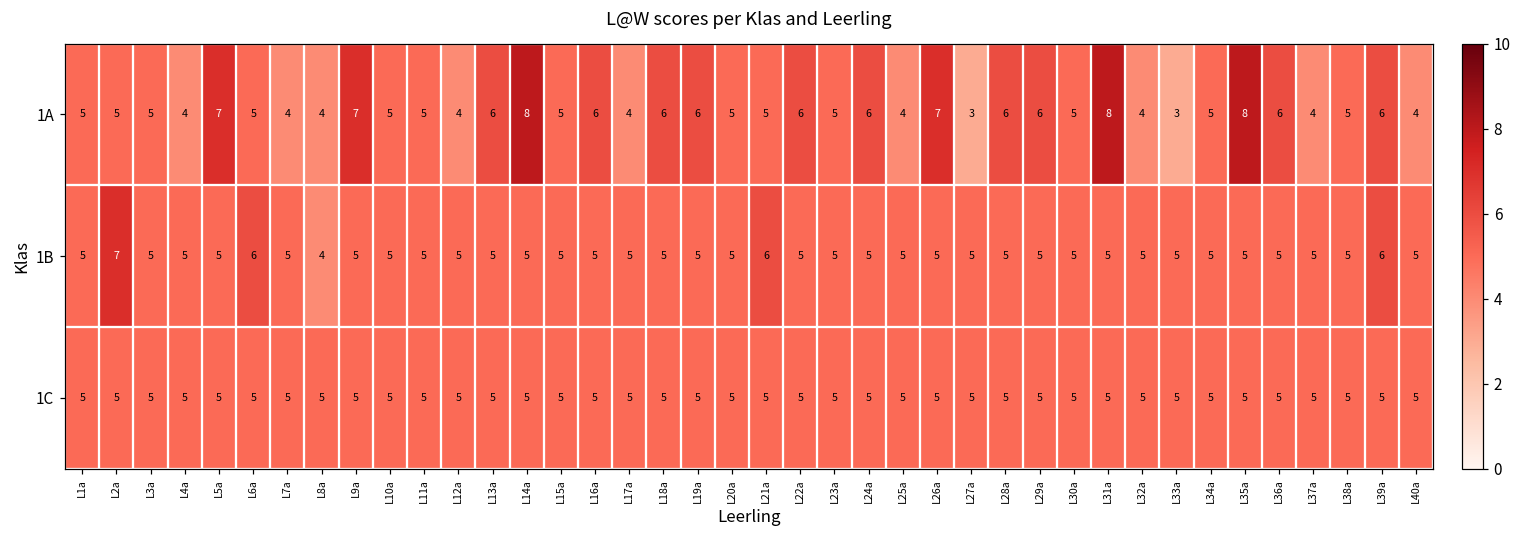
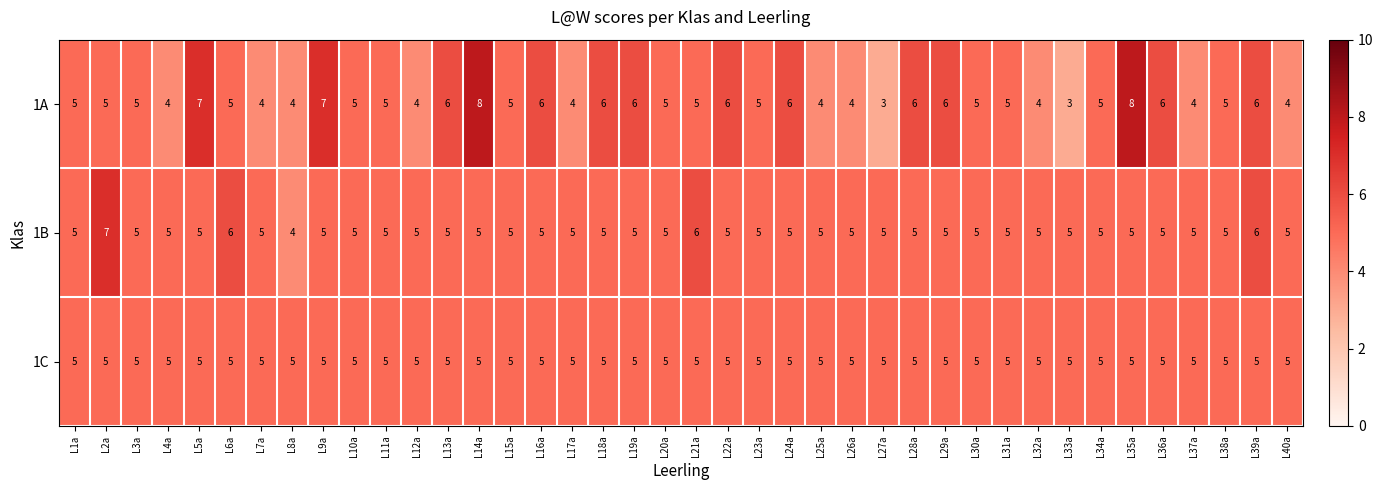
1A, L26a: 7 -> 4
1A, L31a: 8 -> 5
